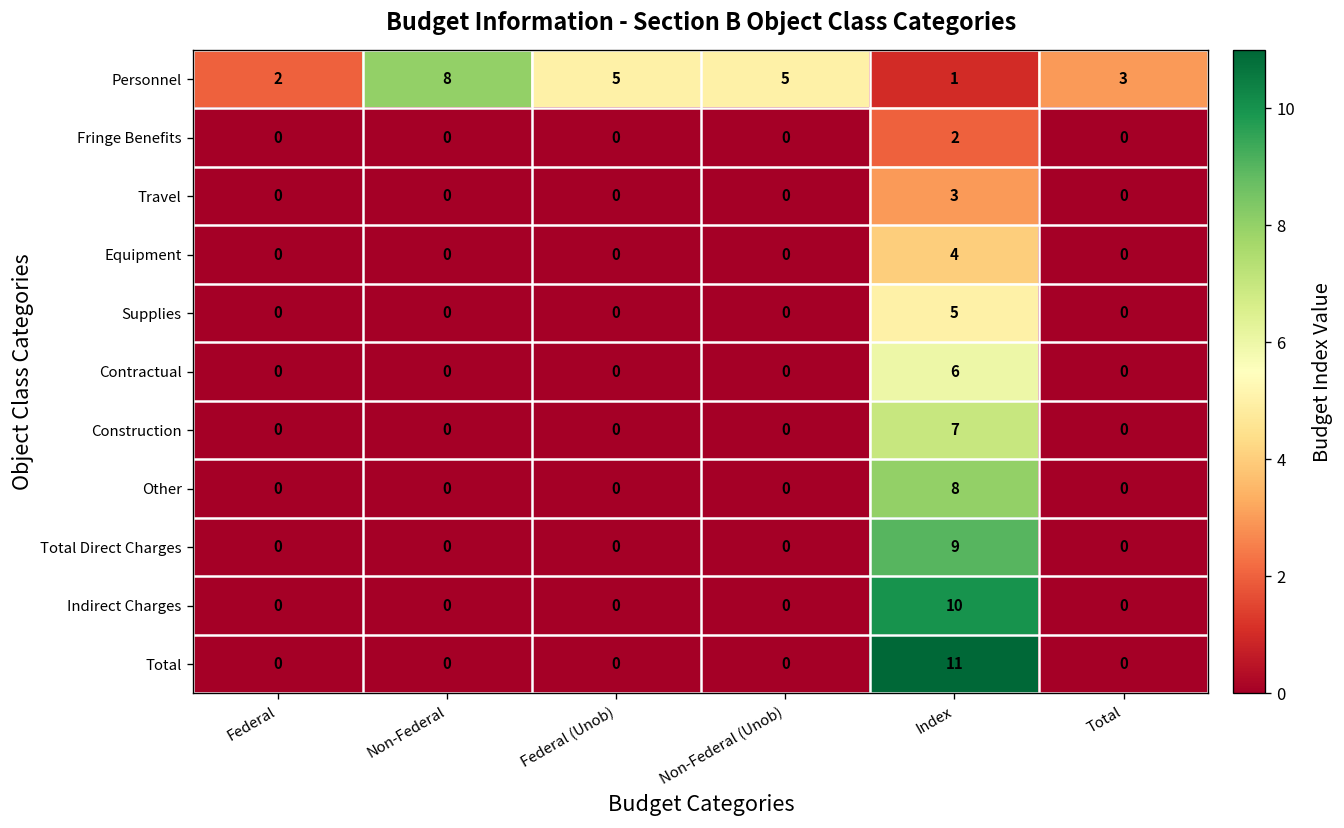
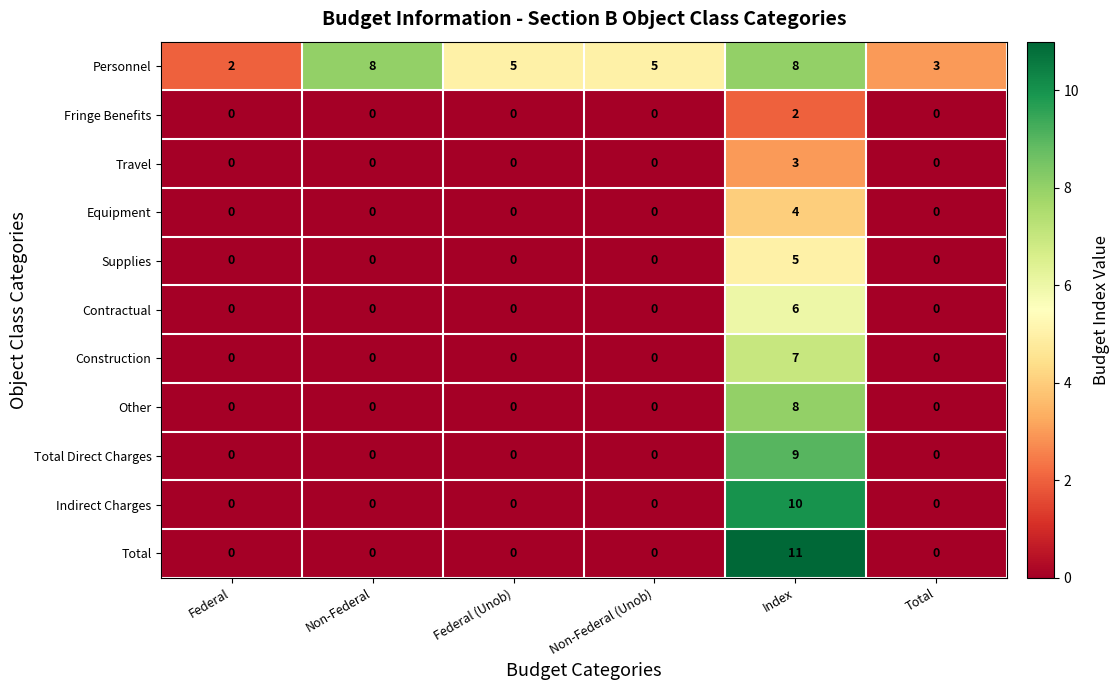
Personnel, Index: 1 -> 8
